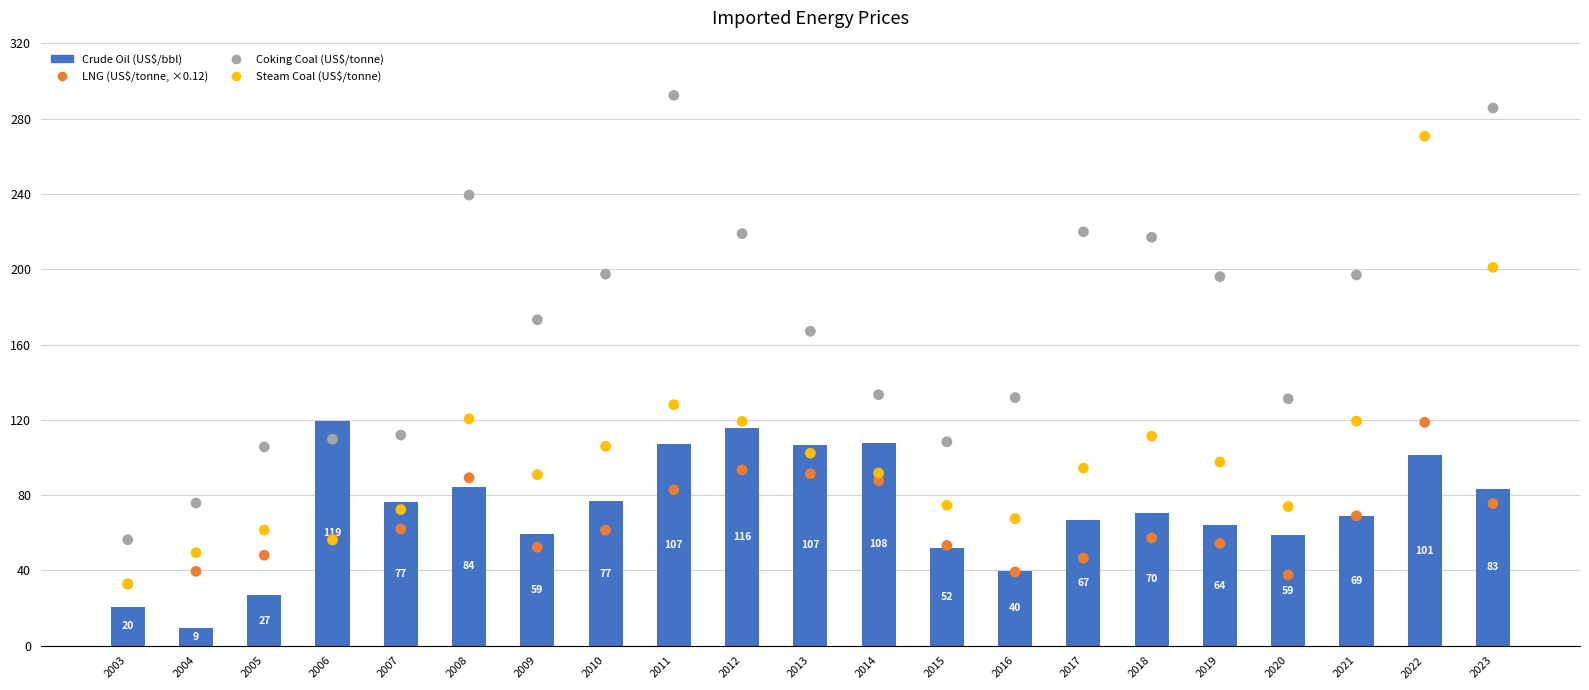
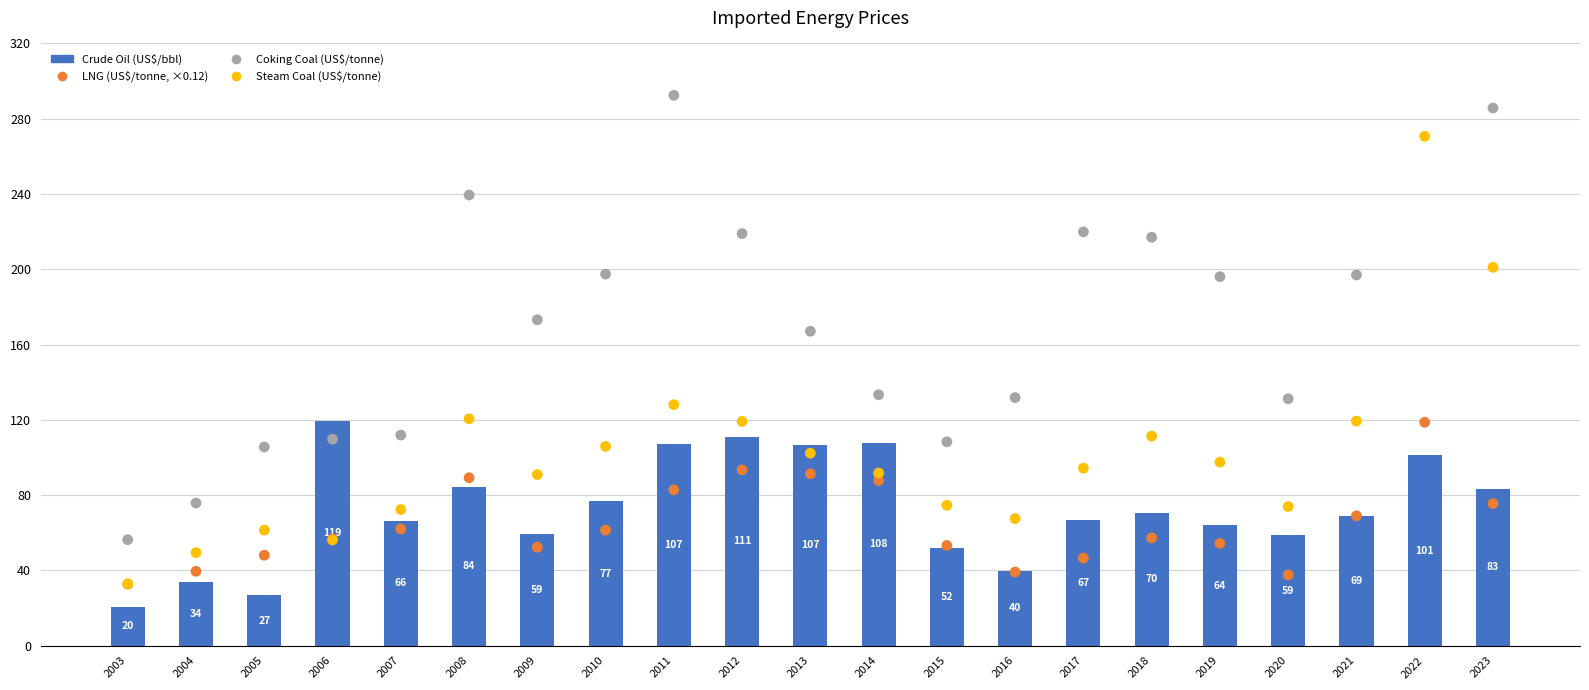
Crude Oil (US$/bbl), 2004: 9 -> 34
Crude Oil (US$/bbl), 2007: 77 -> 66
Crude Oil (US$/bbl), 2012: 116 -> 111
